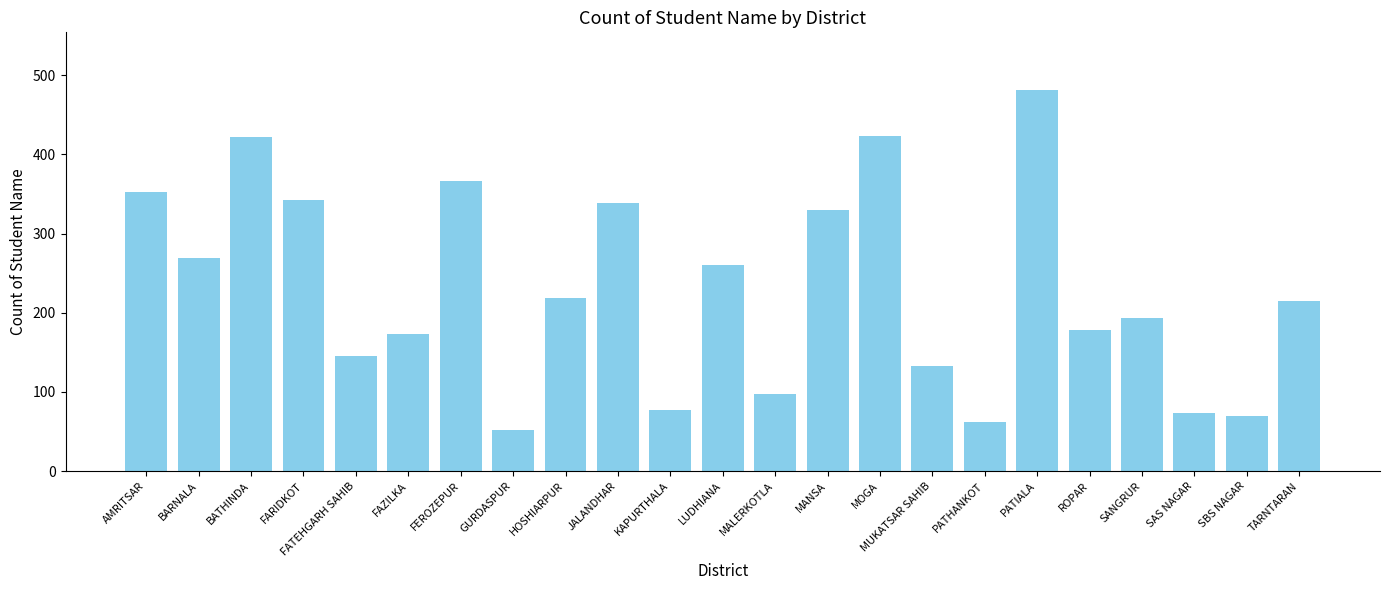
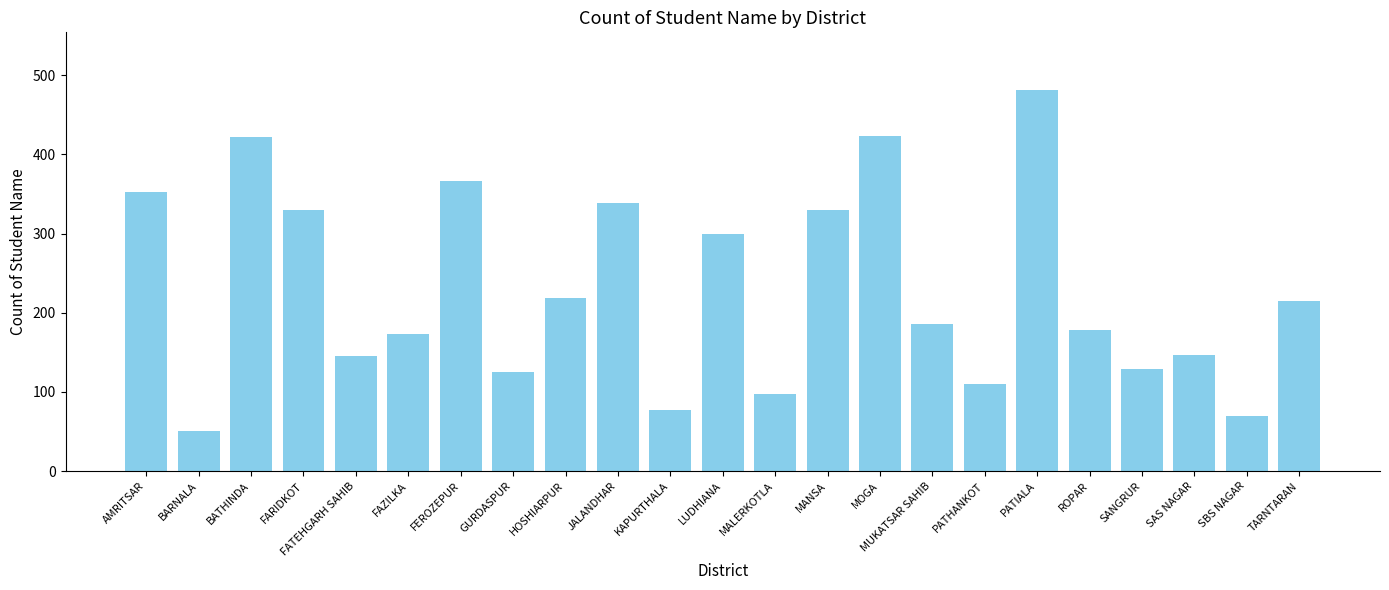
BARNALA: 270 -> 50
FARIDKOT: 340 -> 330
GURDASPUR: 50 -> 130
LUDHIANA: 260 -> 300
MUKATSAR SAHIB: 130 -> 190
PATHANKOT: 60 -> 110
SANGRUR: 190 -> 130
SAS NAGAR: 70 -> 150
